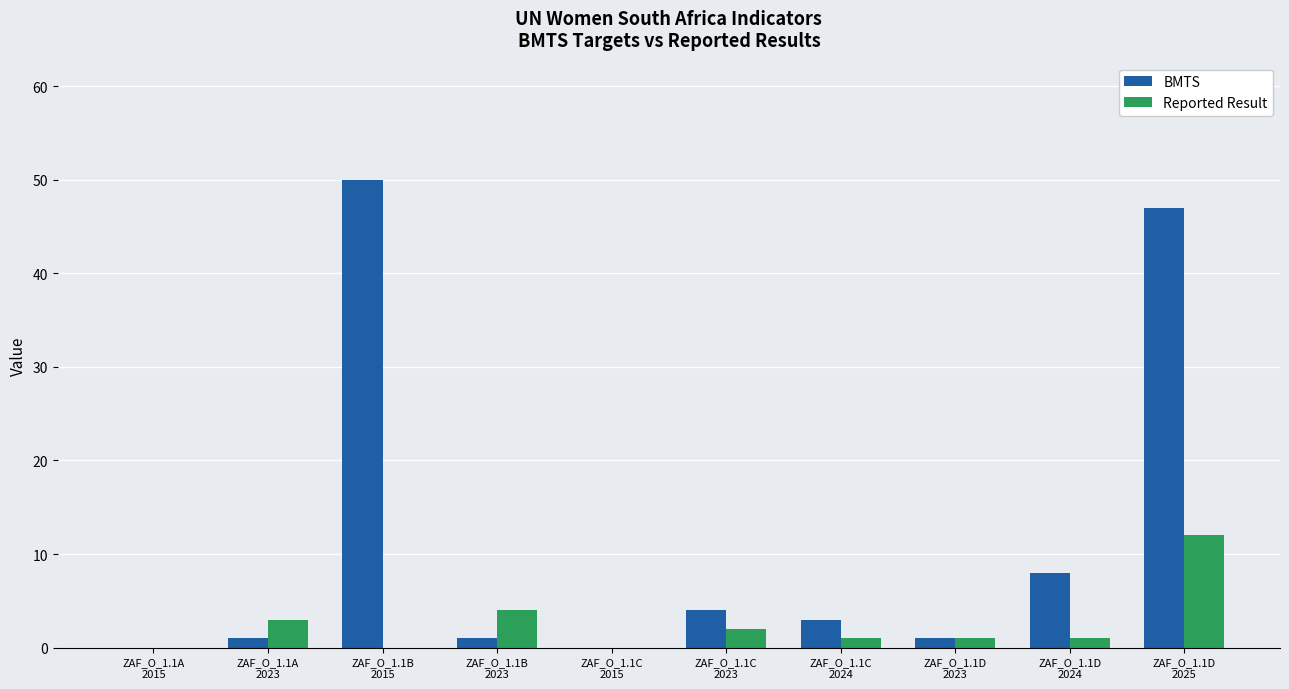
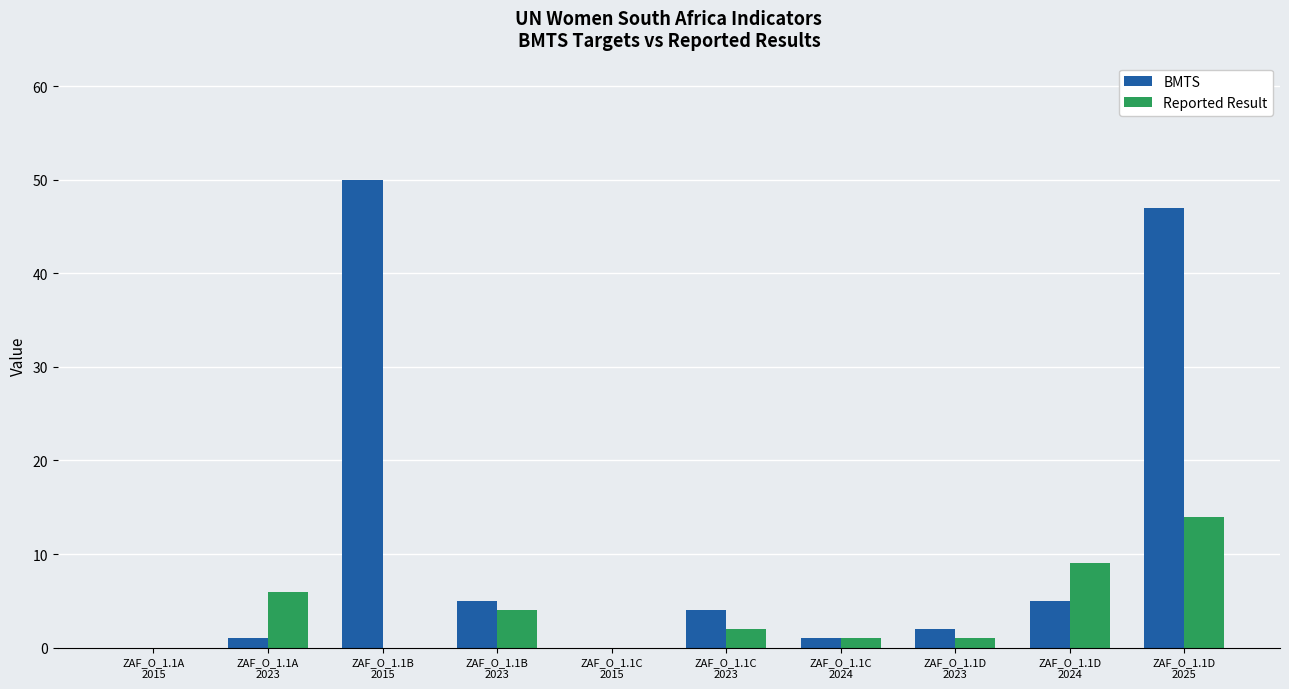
Reported Result, ZAF_O_1.1A 2023: 3 -> 6
BMTS, ZAF_O_1.1B 2023: 1 -> 5
BMTS, ZAF_O_1.1C 2024: 3 -> 1
BMTS, ZAF_O_1.1D 2023: 1 -> 2
BMTS, ZAF_O_1.1D 2024: 8 -> 5
Reported Result, ZAF_O_1.1D 2024: 1 -> 9
Reported Result, ZAF_O_1.1D 2025: 12 -> 14
